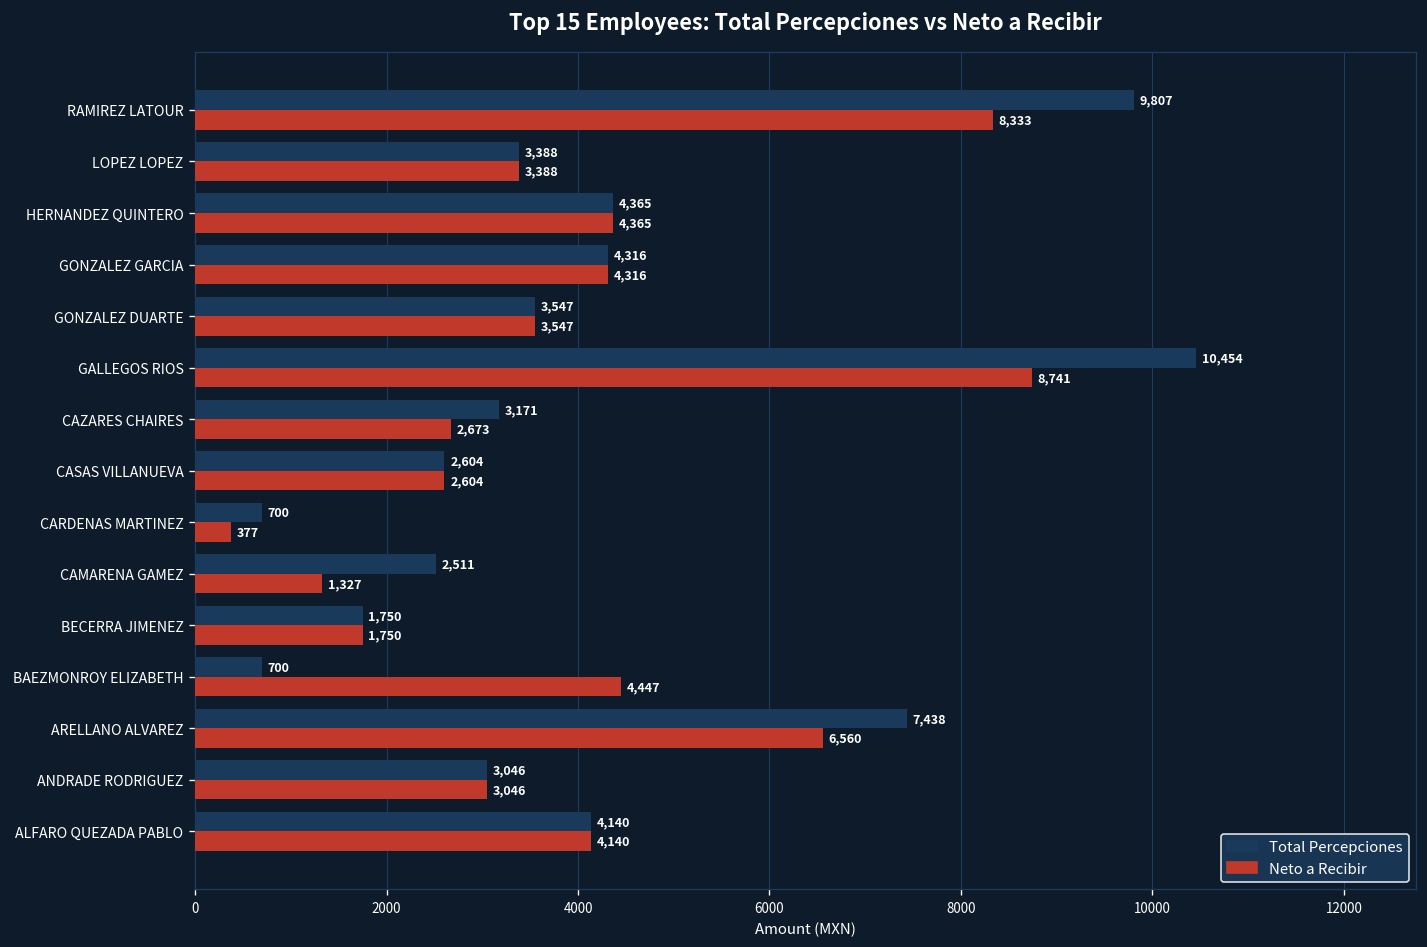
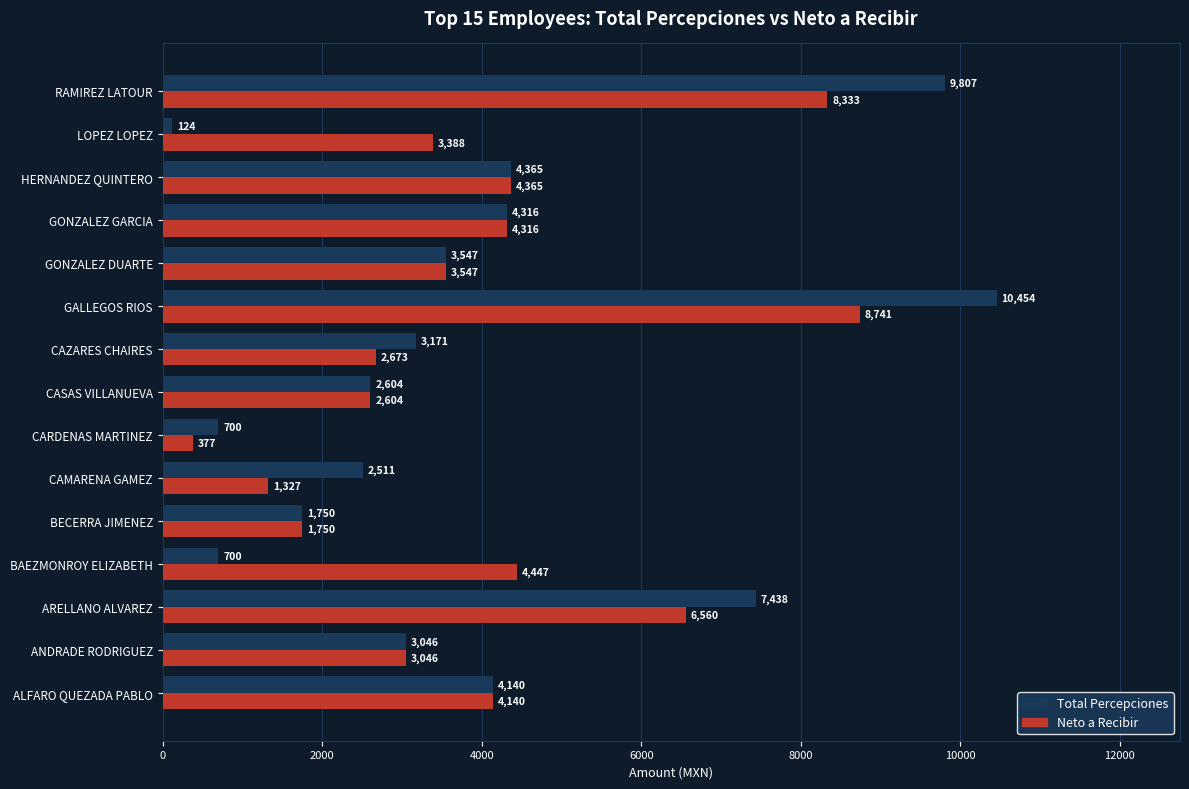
Total Percepciones, LOPEZ LOPEZ: 3,388 -> 124
